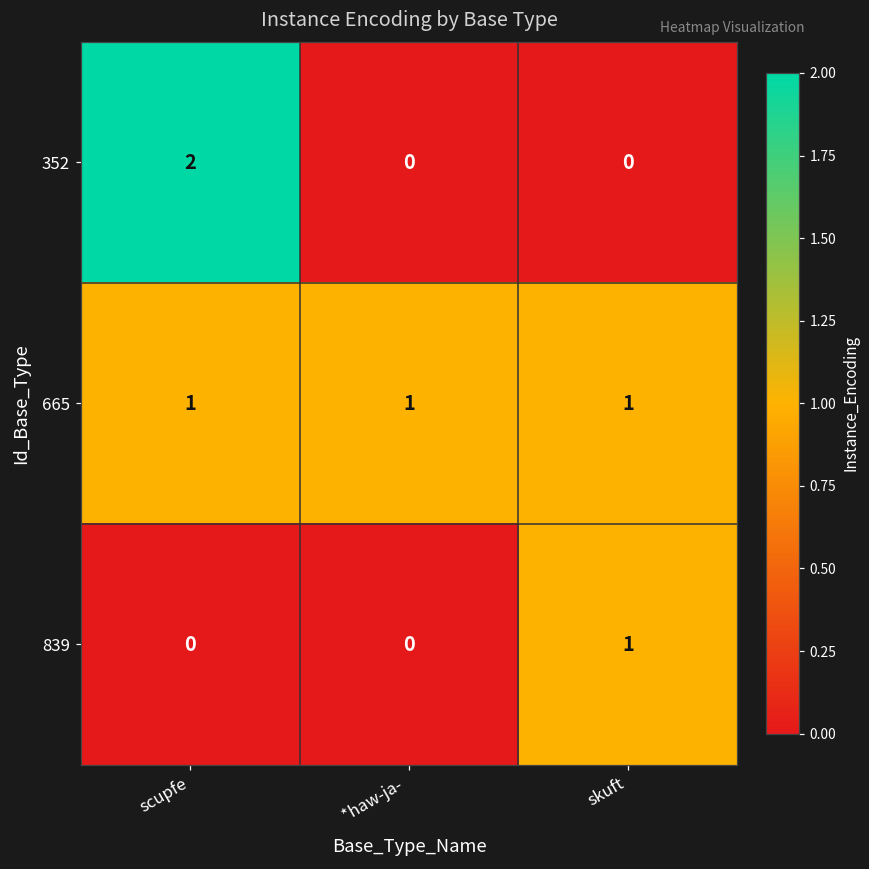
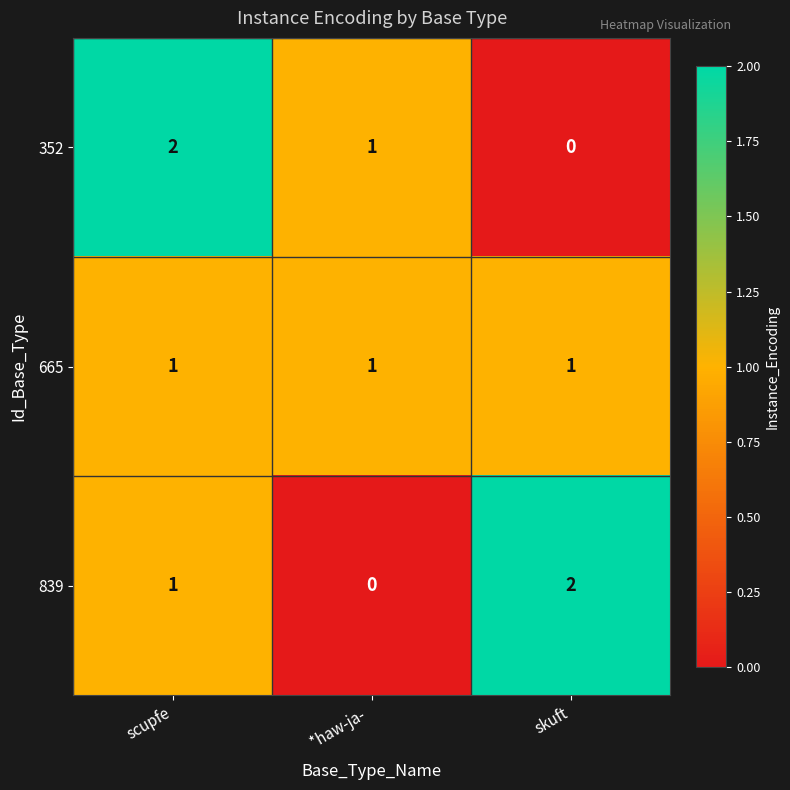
352, *haw-ja-: 0 -> 1
839, scupfe: 0 -> 1
839, skuft: 1 -> 2
